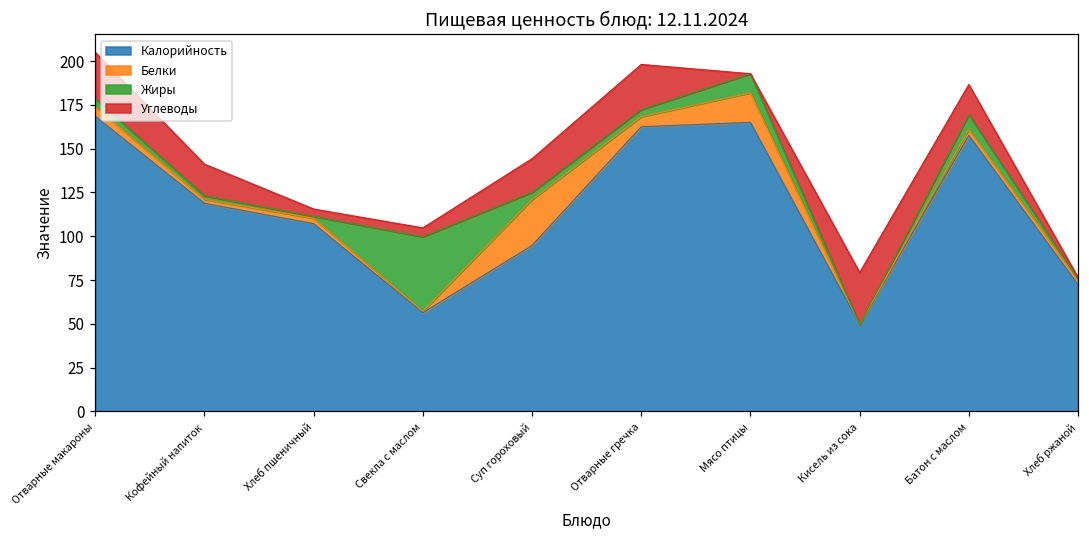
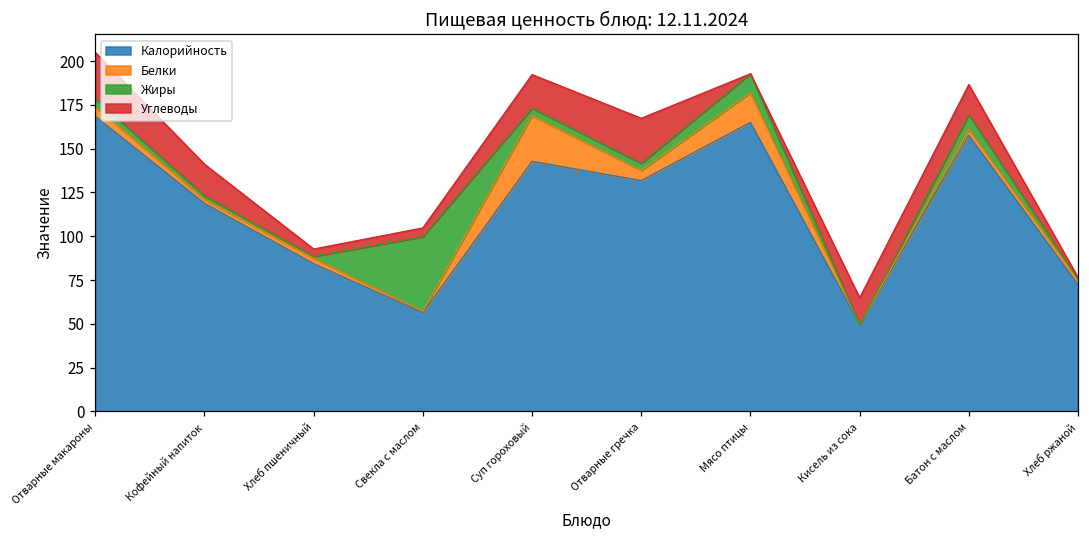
Калорийность, Хлеб пшеничный: 107 -> 84
Калорийность, Суп гороховый: 95 -> 143
Калорийность, Отварные гречка: 163 -> 132
Углеводы, Кисель из сока: 30 -> 15
